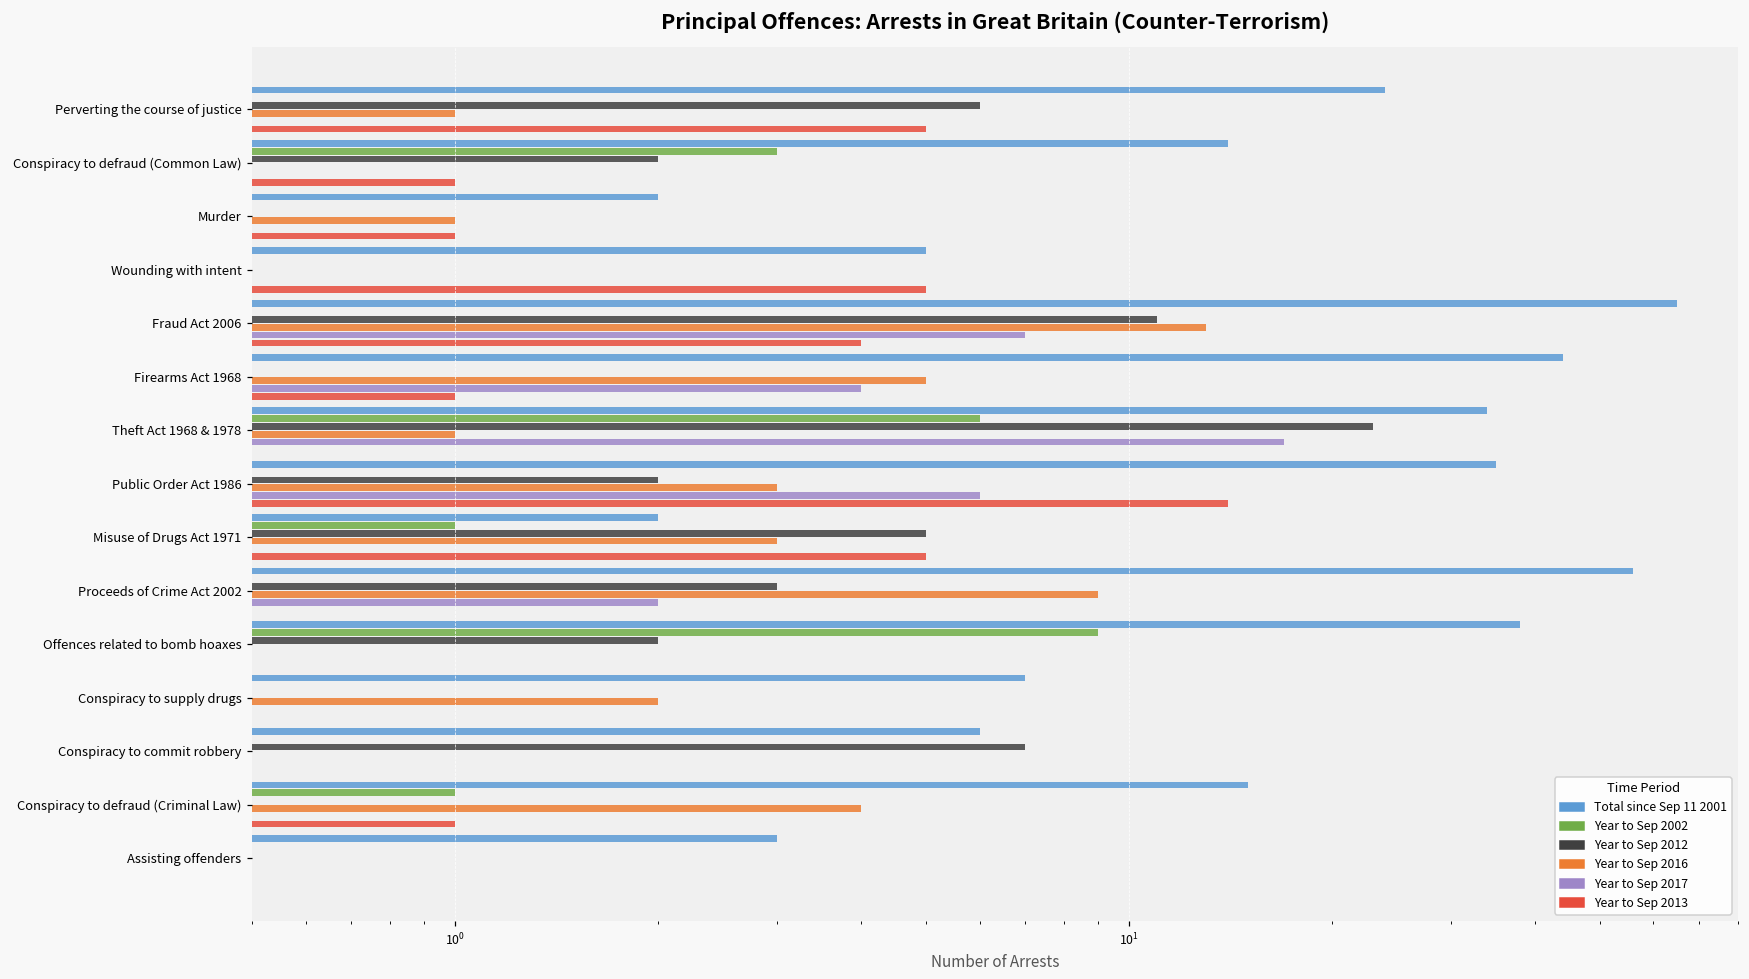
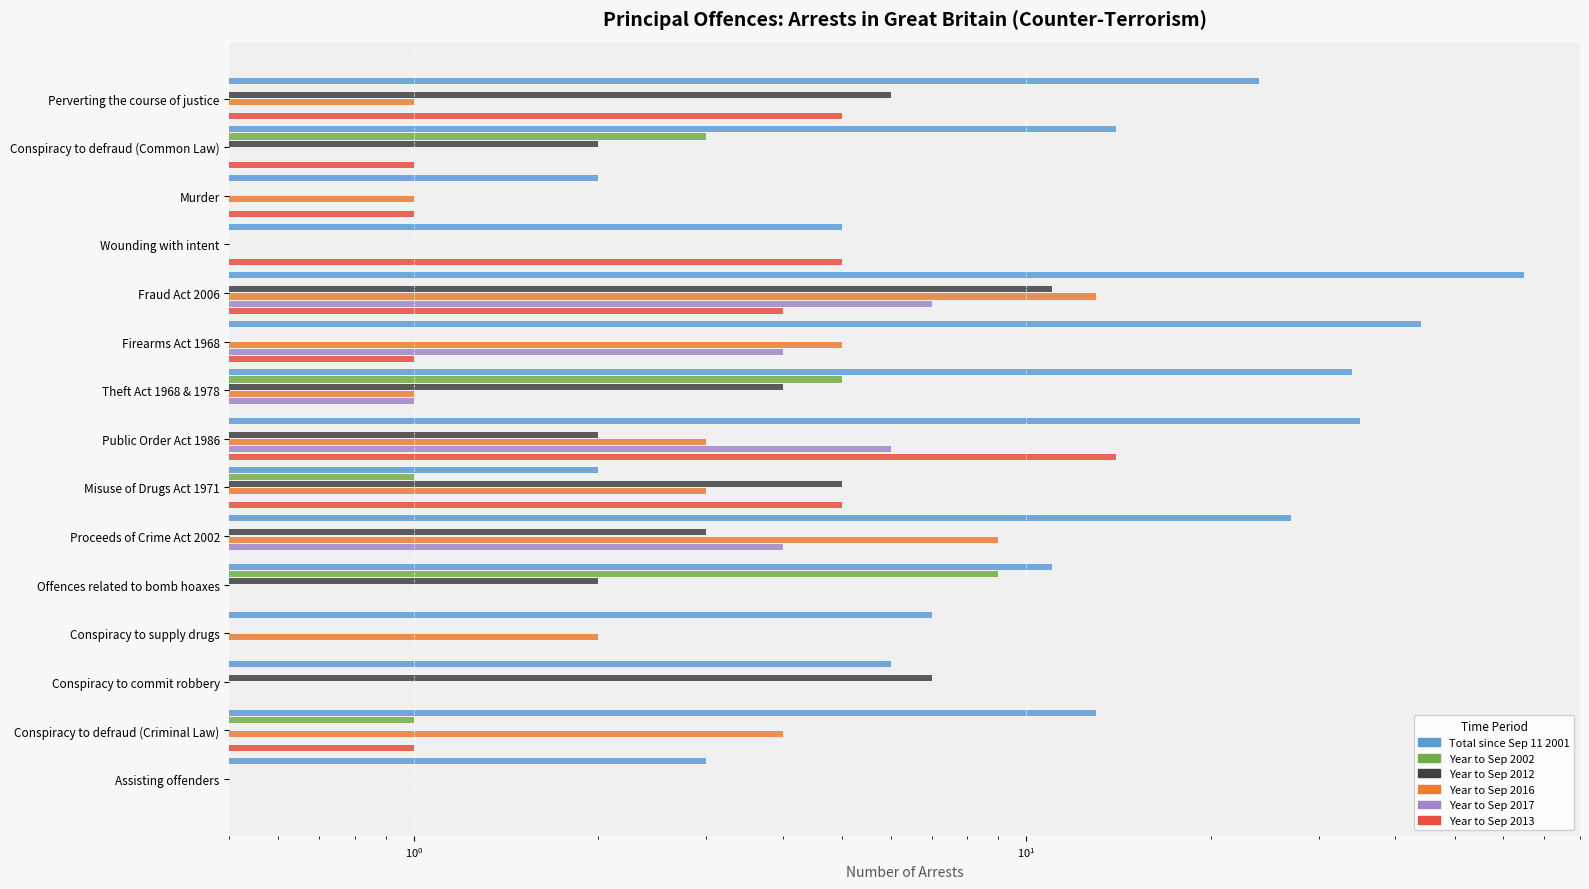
Year to Sep 2002, Theft Act 1968 & 1978: 6 -> 5
Year to Sep 2012, Theft Act 1968 & 1978: 23 -> 4
Year to Sep 2017, Theft Act 1968 & 1978: 17 -> 1
Total since Sep 11 2001, Proceeds of Crime Act 2002: 56 -> 27
Year to Sep 2017, Proceeds of Crime Act 2002: 2 -> 4
Total since Sep 11 2001, Offences related to bomb hoaxes: 38 -> 11
Total since Sep 11 2001, Conspiracy to defraud (Criminal Law): 15 -> 13
